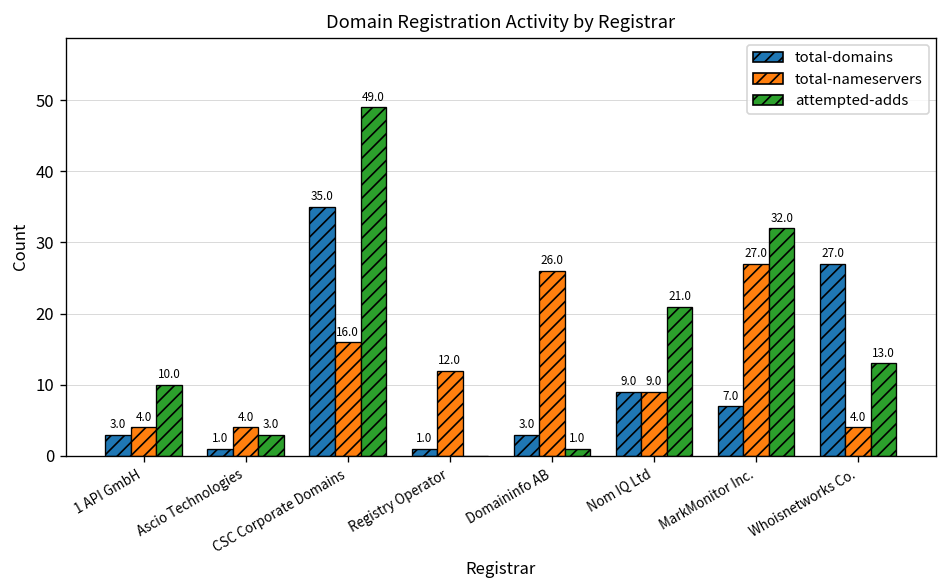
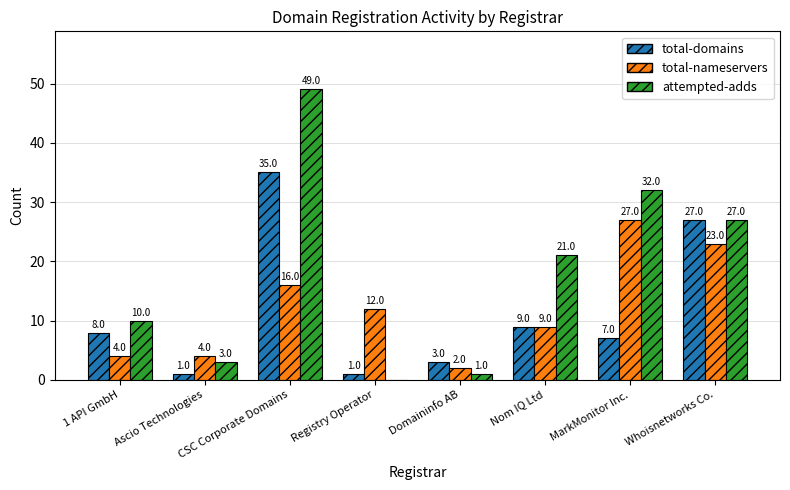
total-domains, 1 API GmbH: 3.0 -> 8.0
total-nameservers, Domaininfo AB: 26.0 -> 2.0
total-nameservers, Whoisnetworks Co.: 4.0 -> 23.0
attempted-adds, Whoisnetworks Co.: 13.0 -> 27.0
